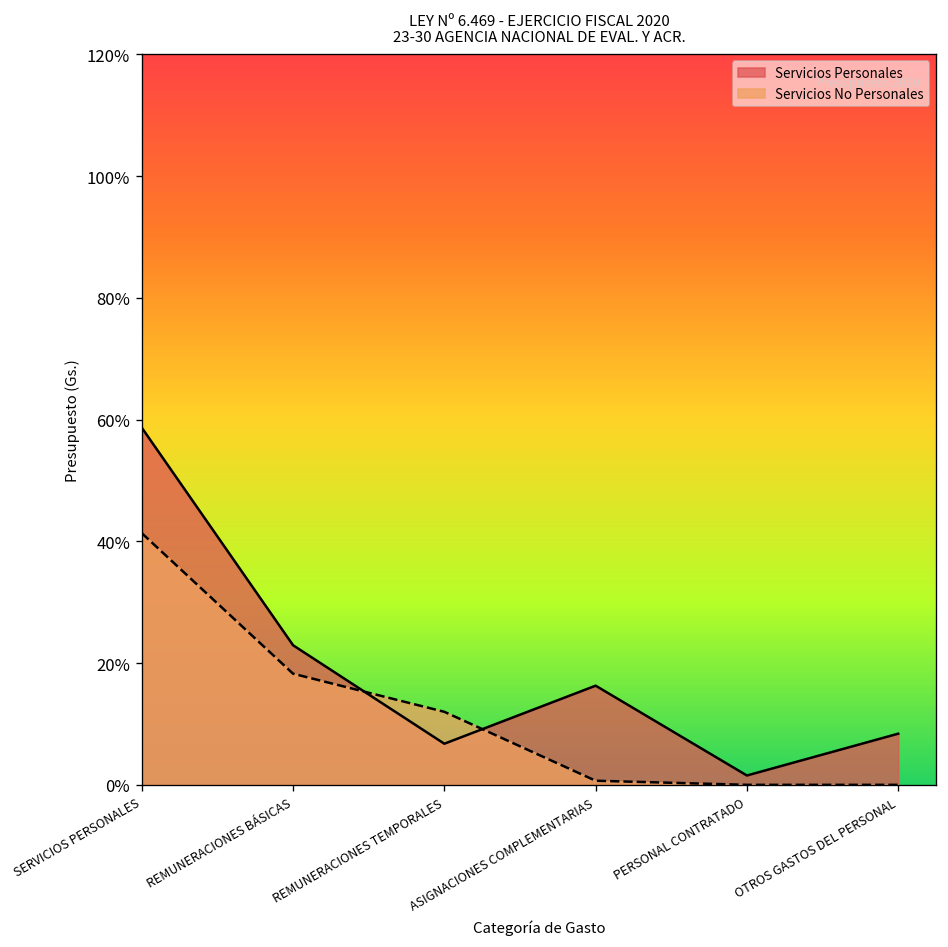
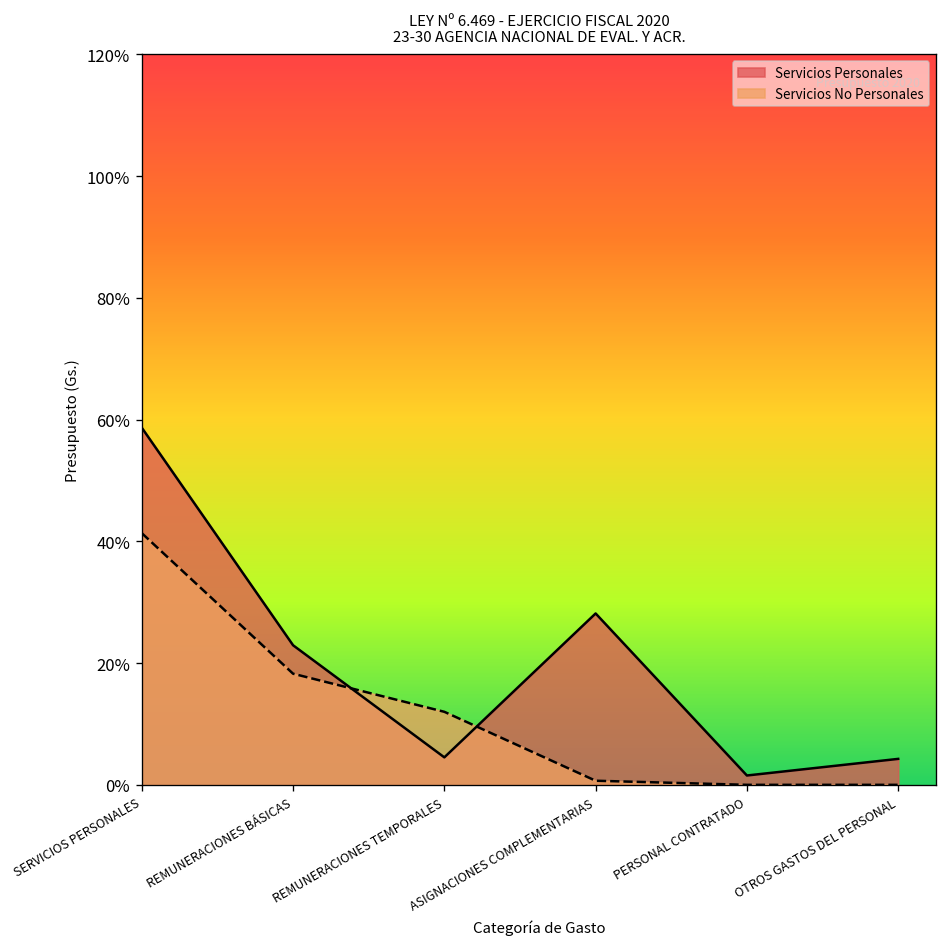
Servicios Personales, REMUNERACIONES TEMPORALES: 7% -> 5%
Servicios Personales, ASIGNACIONES COMPLEMENTARIAS: 16% -> 28%
Servicios Personales, OTROS GASTOS DEL PERSONAL: 8% -> 4%
